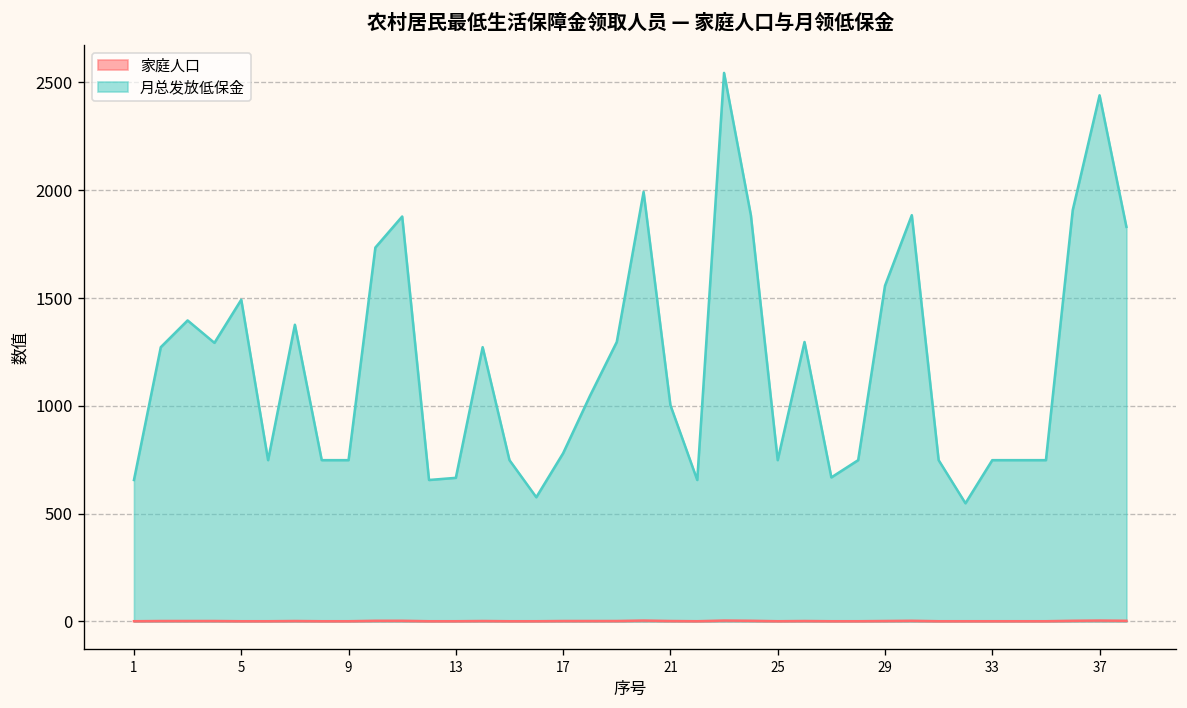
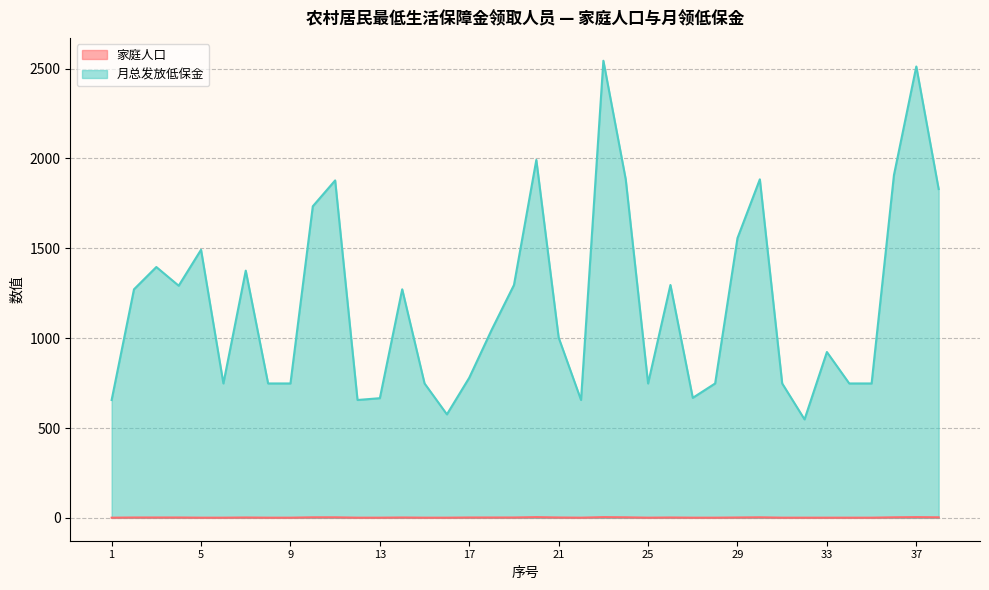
月总发放低保金, 33: 750 -> 920
月总发放低保金, 37: 2440 -> 2510
